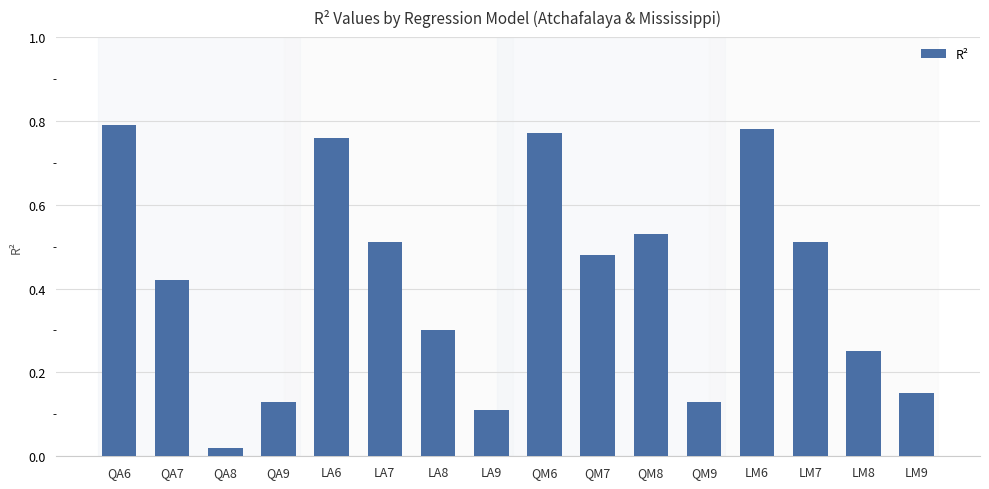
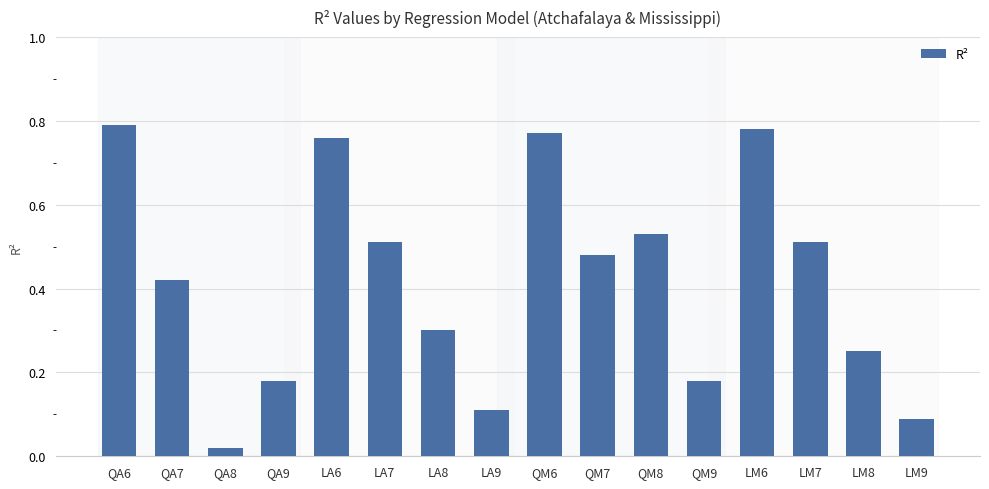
QA9: 0.13 -> 0.18
QM9: 0.13 -> 0.18
LM9: 0.15 -> 0.09
